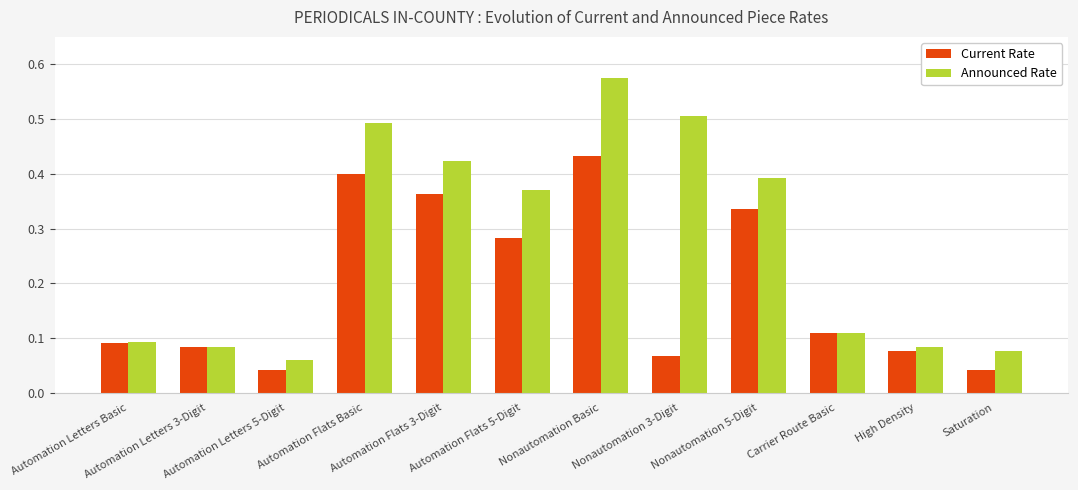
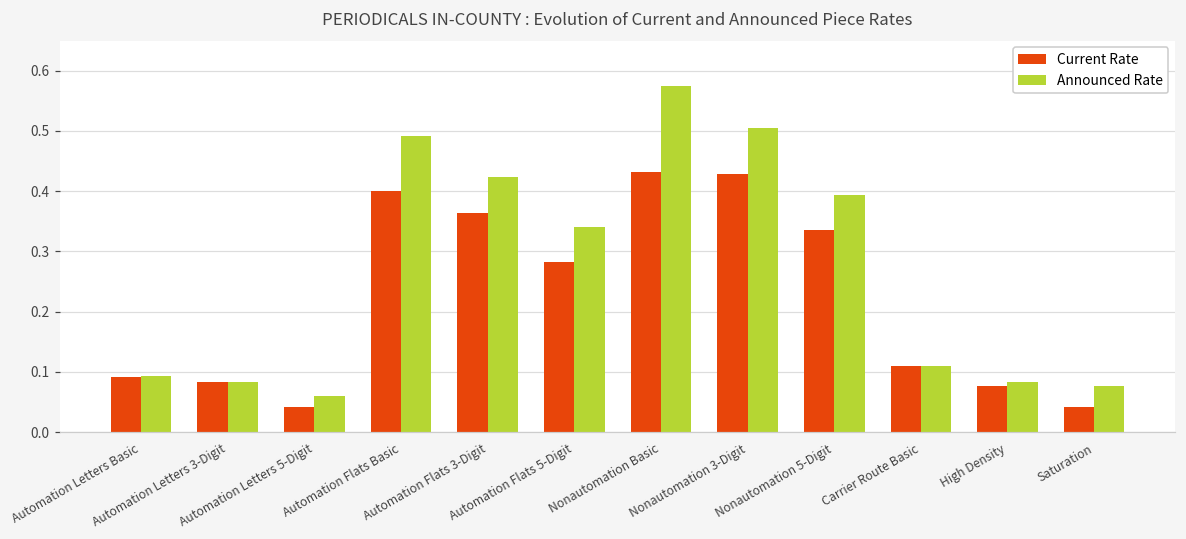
Announced Rate, Automation Flats 5-Digit: 0.37 -> 0.34
Current Rate, Nonautomation 3-Digit: 0.07 -> 0.43
